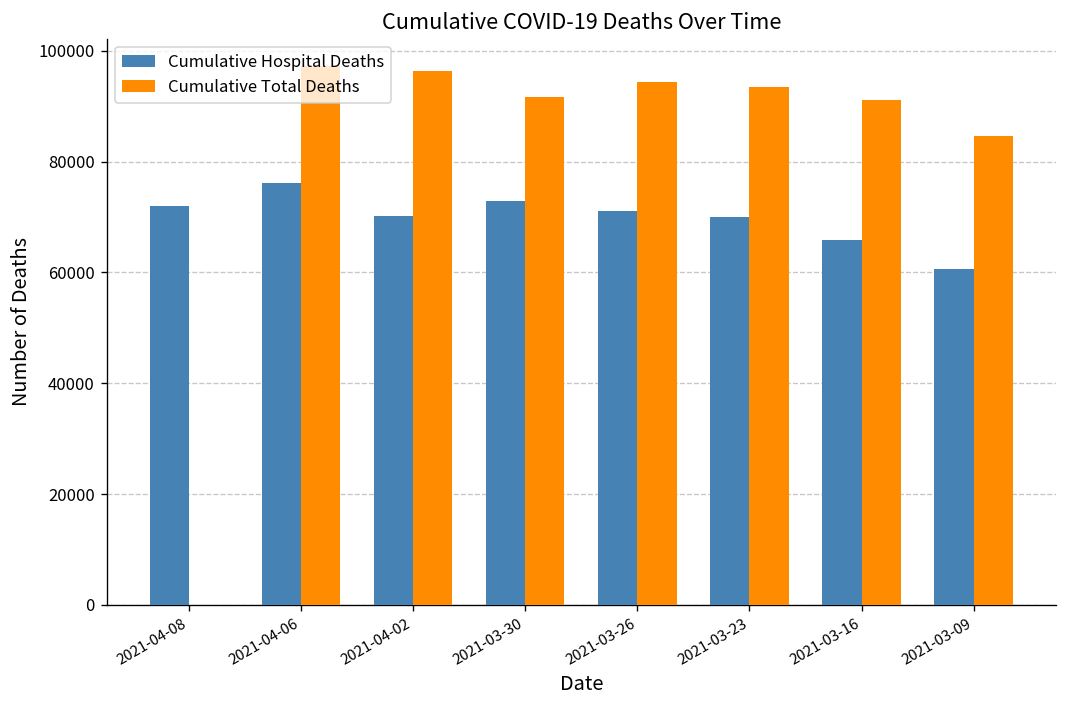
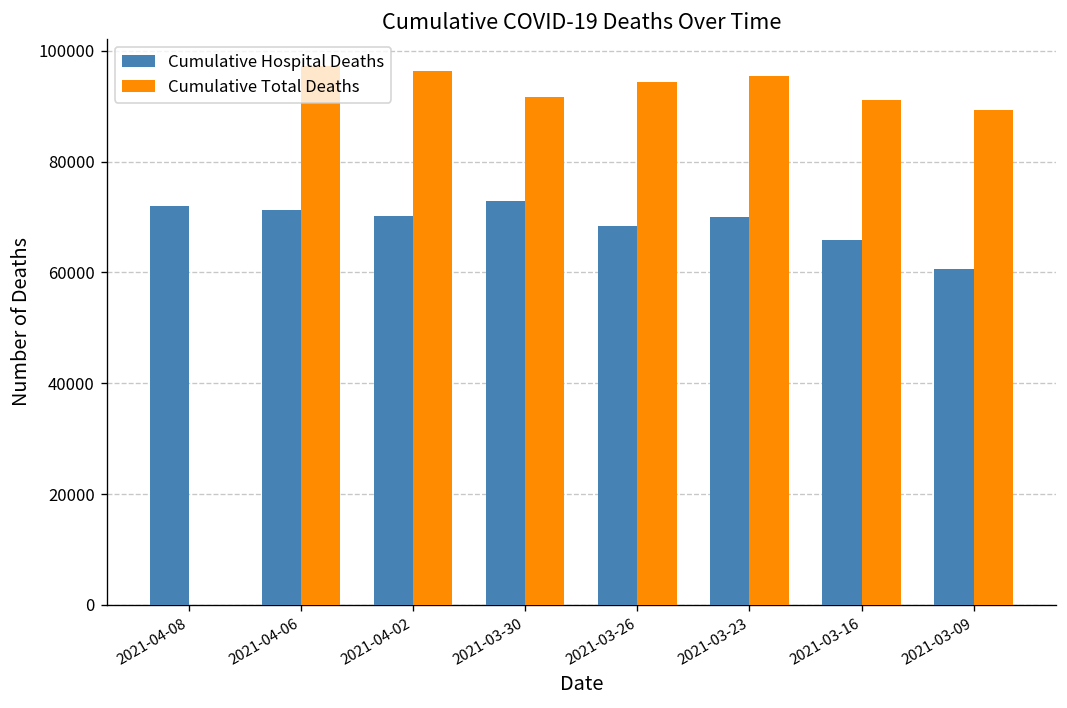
Cumulative Hospital Deaths, 2021-04-06: 76000 -> 71000
Cumulative Hospital Deaths, 2021-03-26: 71000 -> 68000
Cumulative Total Deaths, 2021-03-23: 93000 -> 96000
Cumulative Total Deaths, 2021-03-09: 85000 -> 89000
